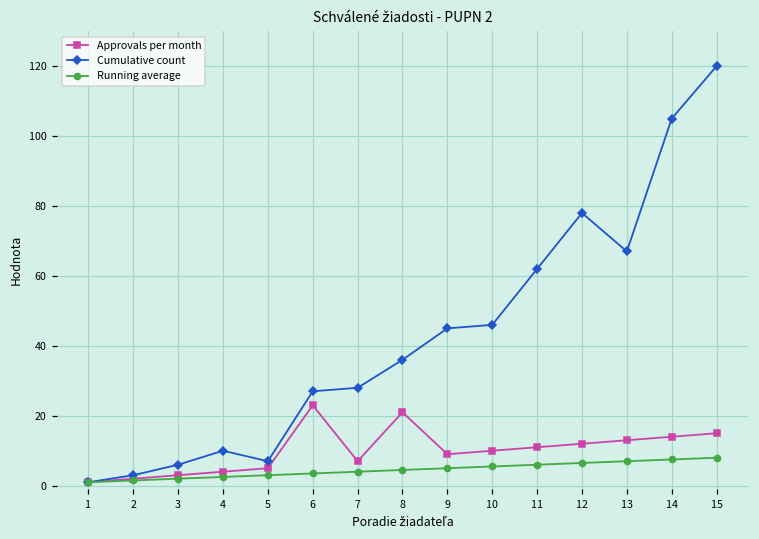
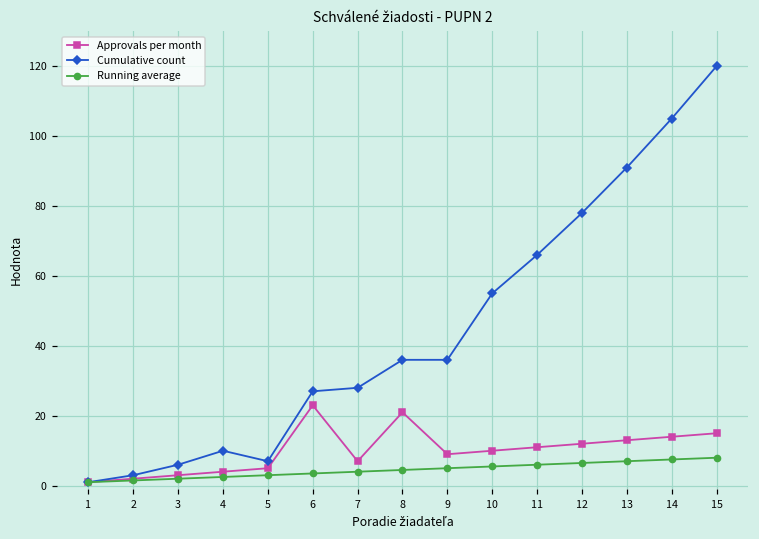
Cumulative count, 9: 45 -> 36
Cumulative count, 10: 46 -> 55
Cumulative count, 11: 62 -> 66
Cumulative count, 13: 67 -> 91
